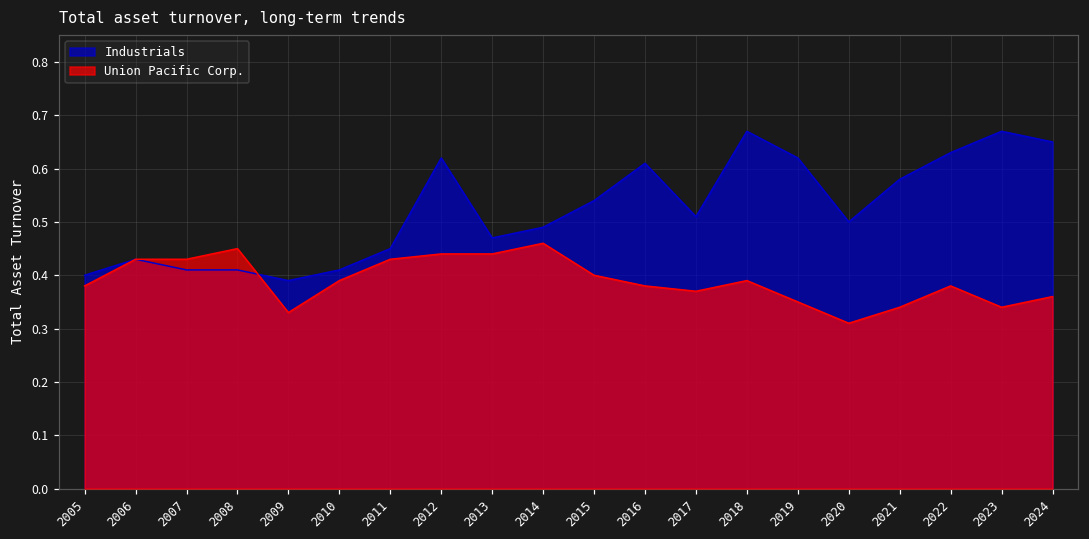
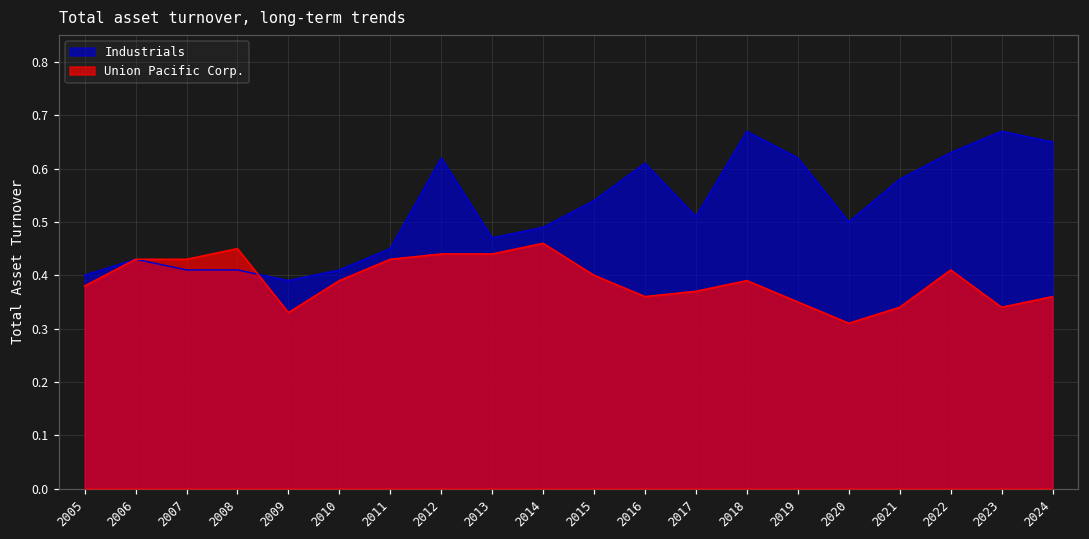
Union Pacific Corp., 2016: 0.38 -> 0.36
Union Pacific Corp., 2022: 0.38 -> 0.41
